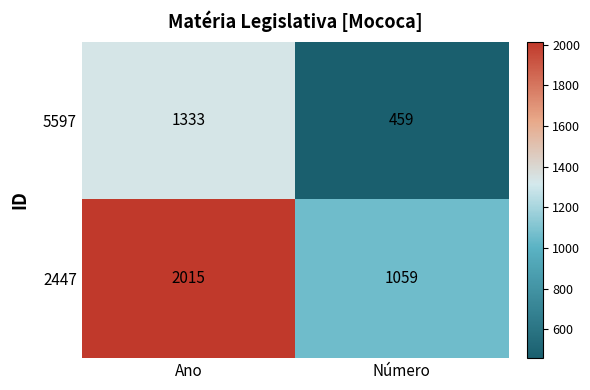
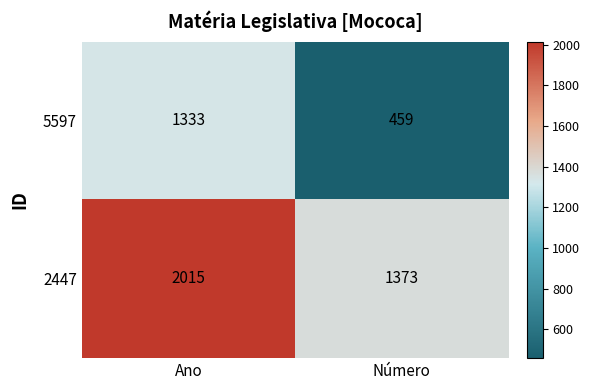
2447, Número: 1059 -> 1373
